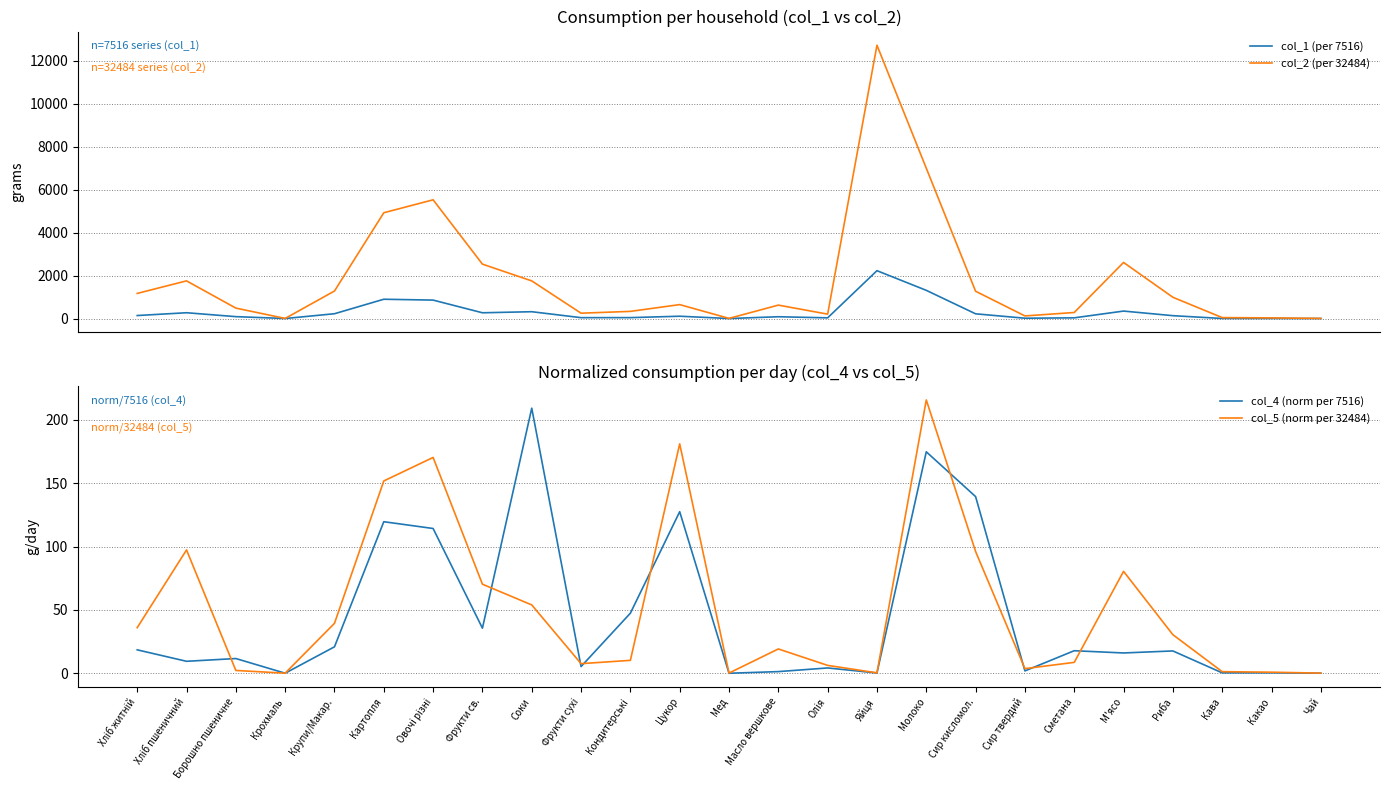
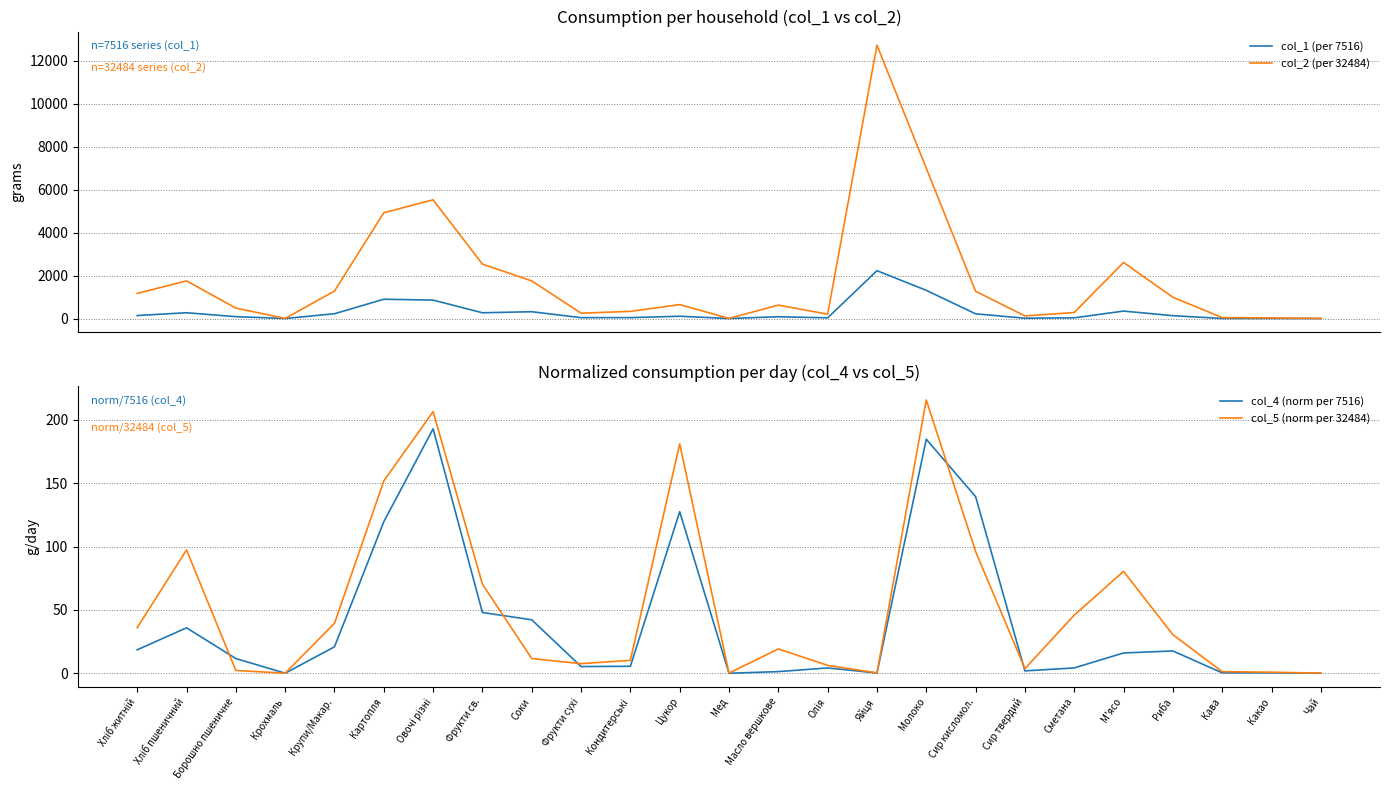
Normalized consumption per day (col_4 vs col_5), col_4 (norm per 7516), Хліб пшеничний: 10 -> 36
Normalized consumption per day (col_4 vs col_5), col_4 (norm per 7516), Овочі різні: 114 -> 193
Normalized consumption per day (col_4 vs col_5), col_5 (norm per 32484), Овочі різні: 170 -> 206
Normalized consumption per day (col_4 vs col_5), col_4 (norm per 7516), Фрукти св.: 36 -> 48
Normalized consumption per day (col_4 vs col_5), col_4 (norm per 7516), Соки: 209 -> 42
Normalized consumption per day (col_4 vs col_5), col_5 (norm per 32484), Соки: 54 -> 12
Normalized consumption per day (col_4 vs col_5), col_4 (norm per 7516), Кондитерські: 47 -> 6
Normalized consumption per day (col_4 vs col_5), col_4 (norm per 7516), Молоко: 175 -> 185
Normalized consumption per day (col_4 vs col_5), col_4 (norm per 7516), Сметана: 18 -> 4
Normalized consumption per day (col_4 vs col_5), col_5 (norm per 32484), Сметана: 9 -> 46
